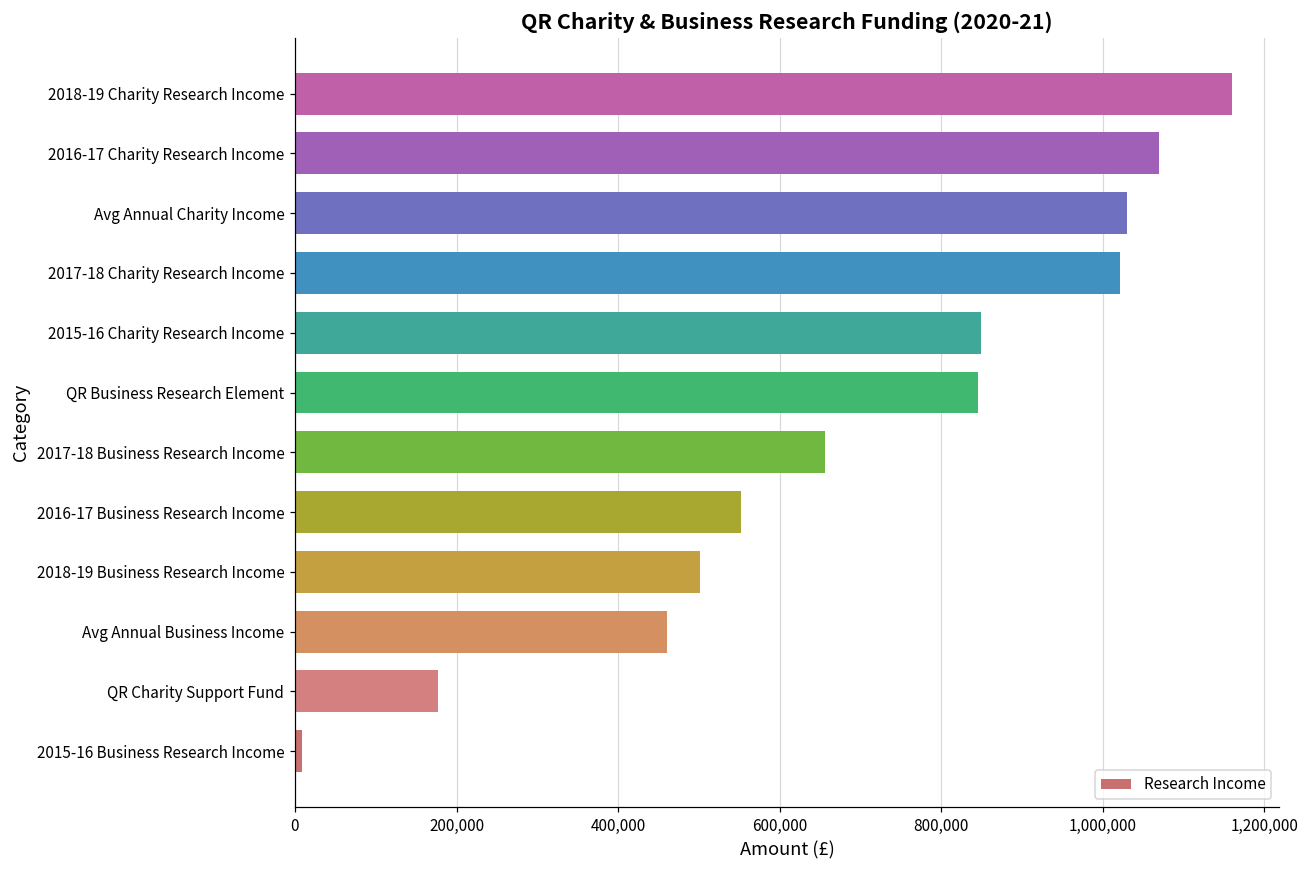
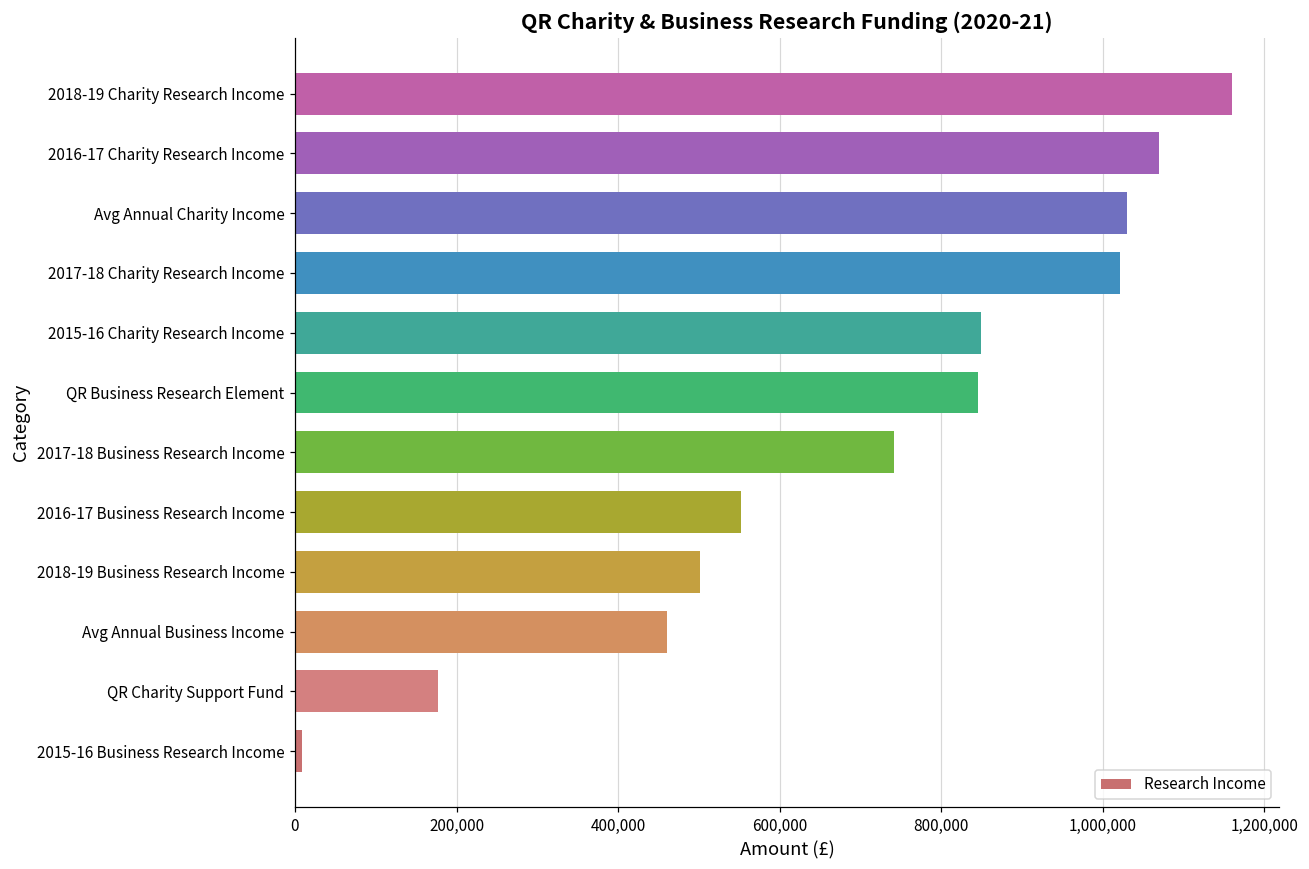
2017-18 Business Research Income: 660,000 -> 740,000
